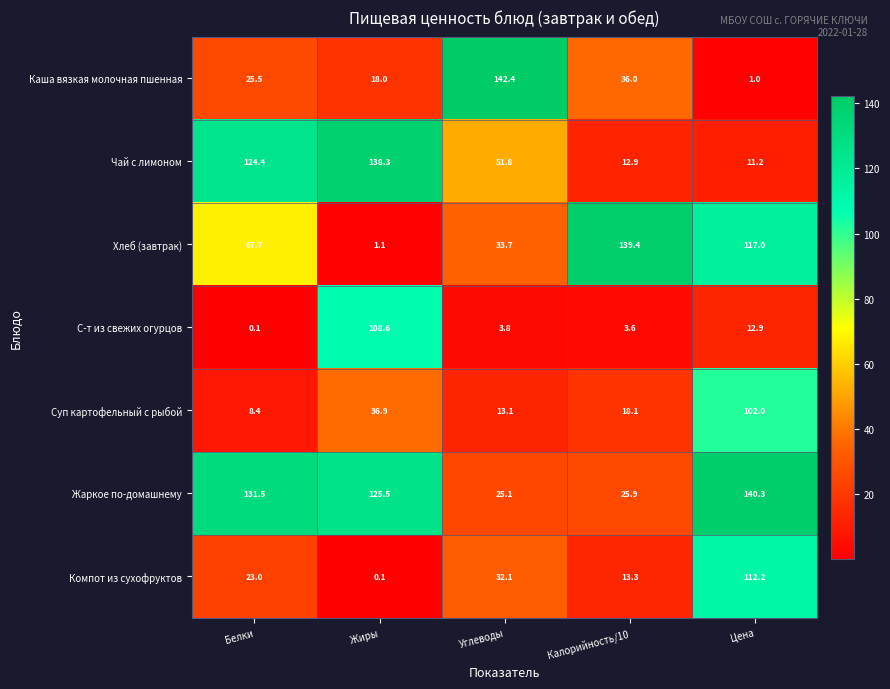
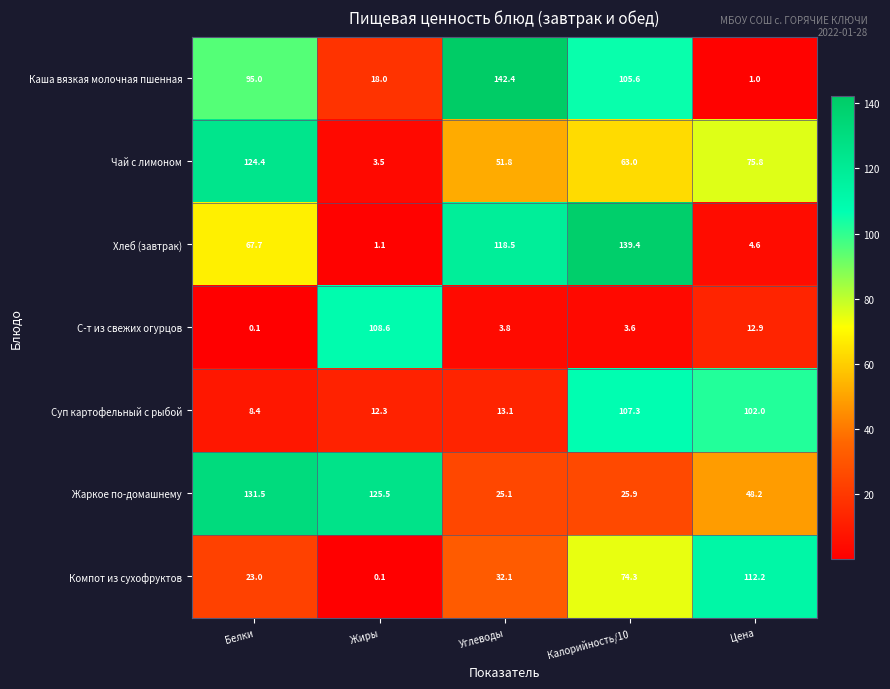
Каша вязкая молочная пшенная, Белки: 25.5 -> 95.0
Каша вязкая молочная пшенная, Калорийность/10: 36.0 -> 105.6
Чай с лимоном, Жиры: 138.3 -> 3.5
Чай с лимоном, Калорийность/10: 12.9 -> 63.0
Чай с лимоном, Цена: 11.2 -> 75.8
Хлеб (завтрак), Углеводы: 33.7 -> 118.5
Хлеб (завтрак), Цена: 117.0 -> 4.6
Суп картофельный с рыбой, Жиры: 36.9 -> 12.3
Суп картофельный с рыбой, Калорийность/10: 18.1 -> 107.3
Жаркое по-домашнему, Цена: 140.3 -> 48.2
Компот из сухофруктов, Калорийность/10: 13.3 -> 74.3
